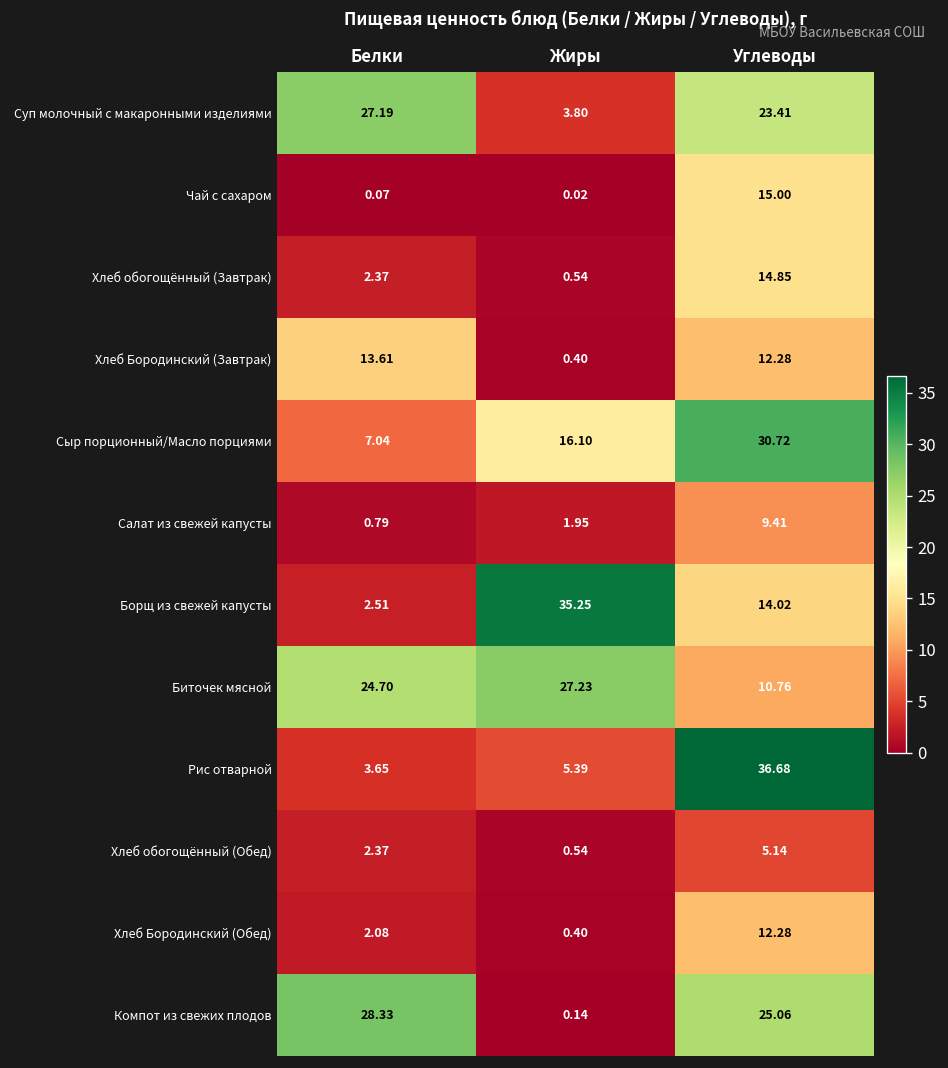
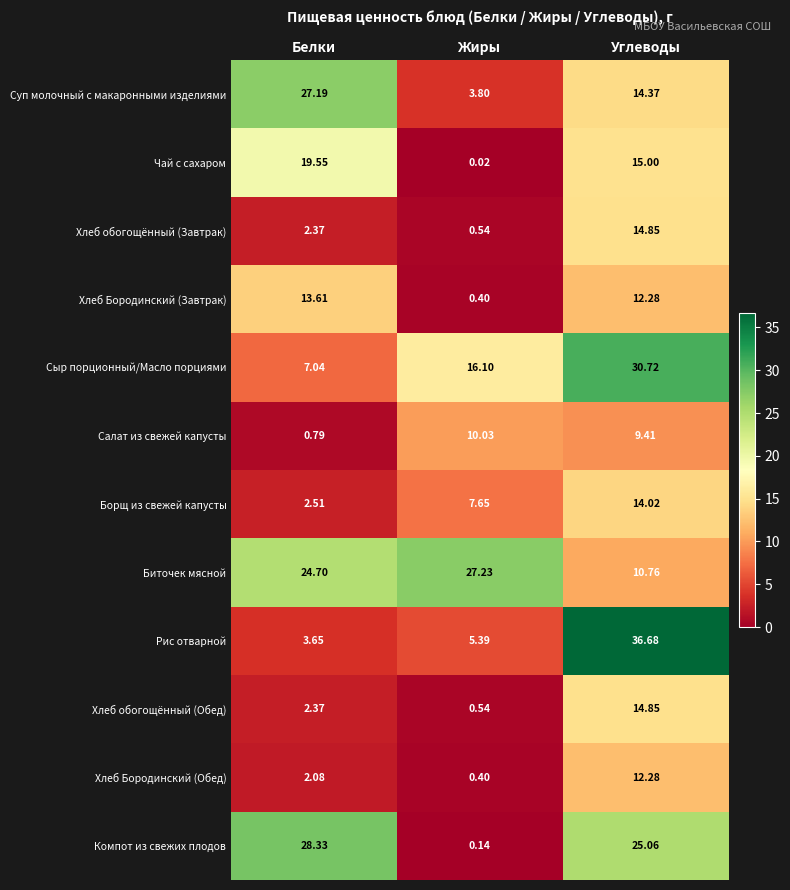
Суп молочный с макаронными изделиями, Углеводы: 23.41 -> 14.37
Чай с сахаром, Белки: 0.07 -> 19.55
Салат из свежей капусты, Жиры: 1.95 -> 10.03
Борщ из свежей капусты, Жиры: 35.25 -> 7.65
Хлеб обогощённый (Обед), Углеводы: 5.14 -> 14.85
